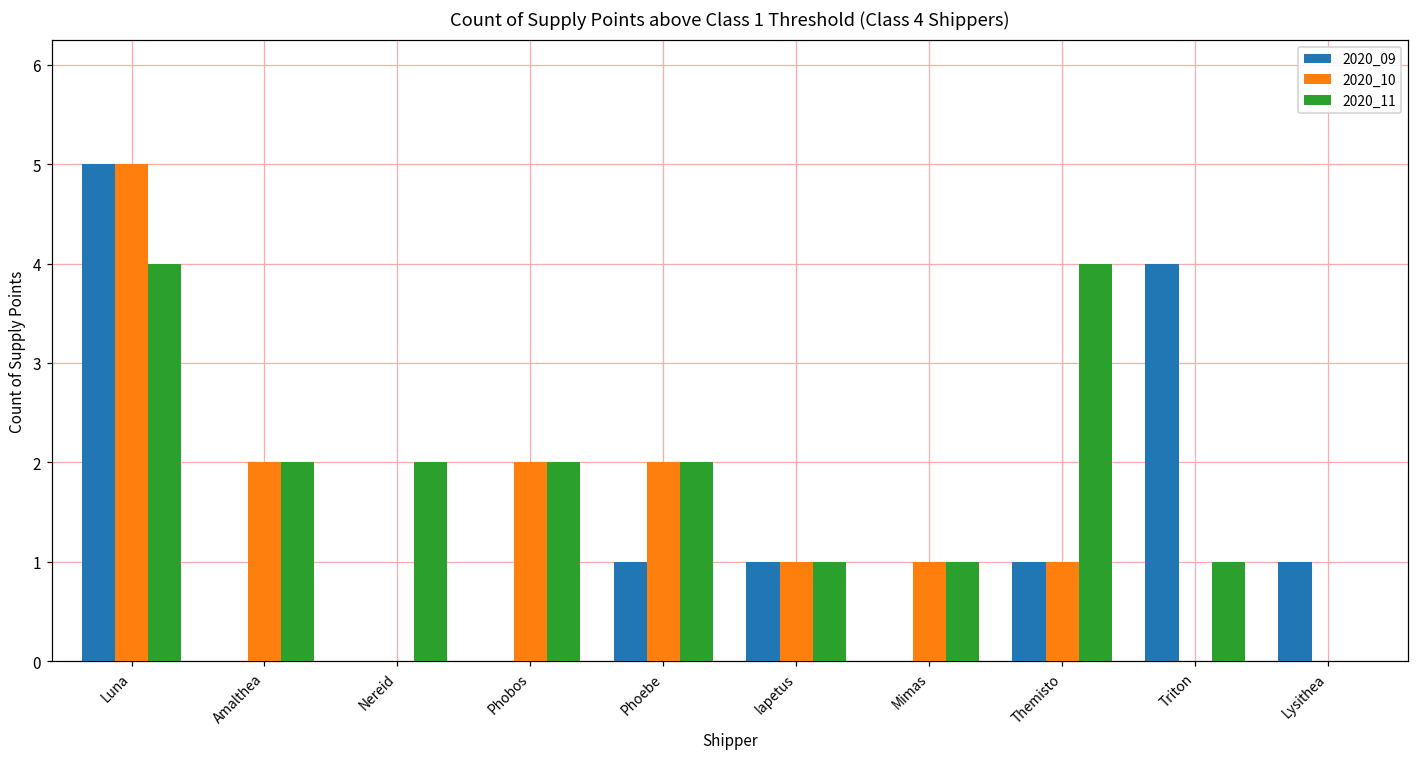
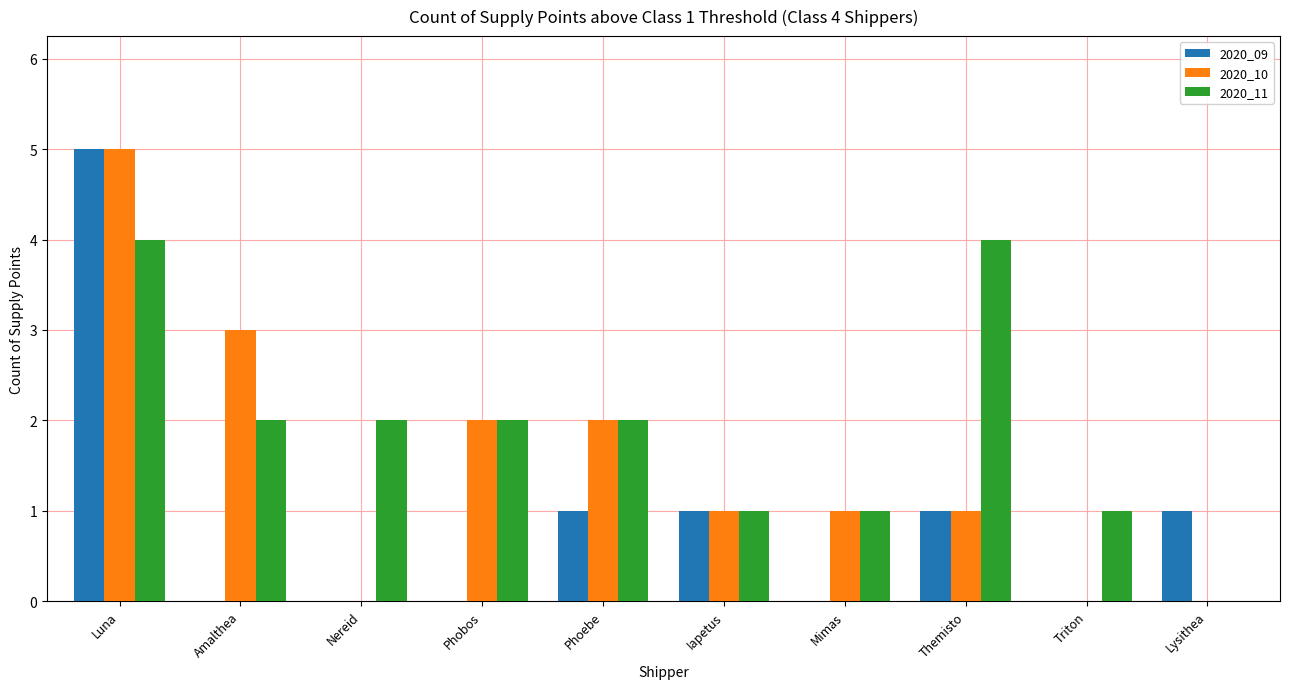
2020_10, Amalthea: 2 -> 3
2020_09, Triton: 4 -> 0
